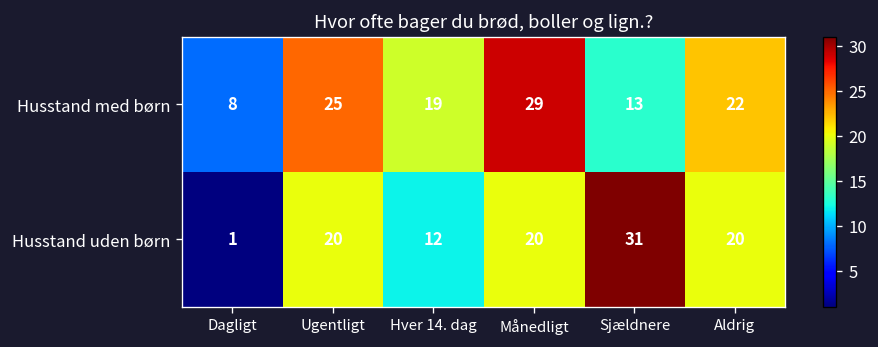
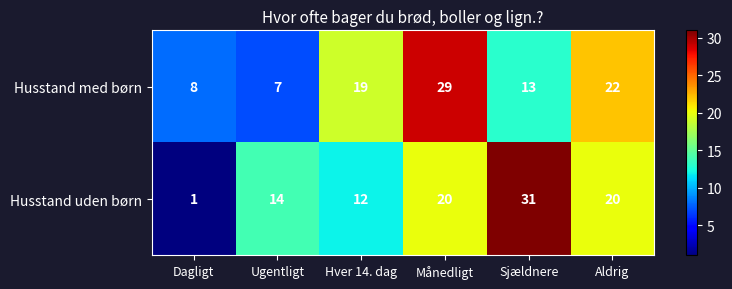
Husstand med børn, Ugentligt: 25 -> 7
Husstand uden børn, Ugentligt: 20 -> 14
